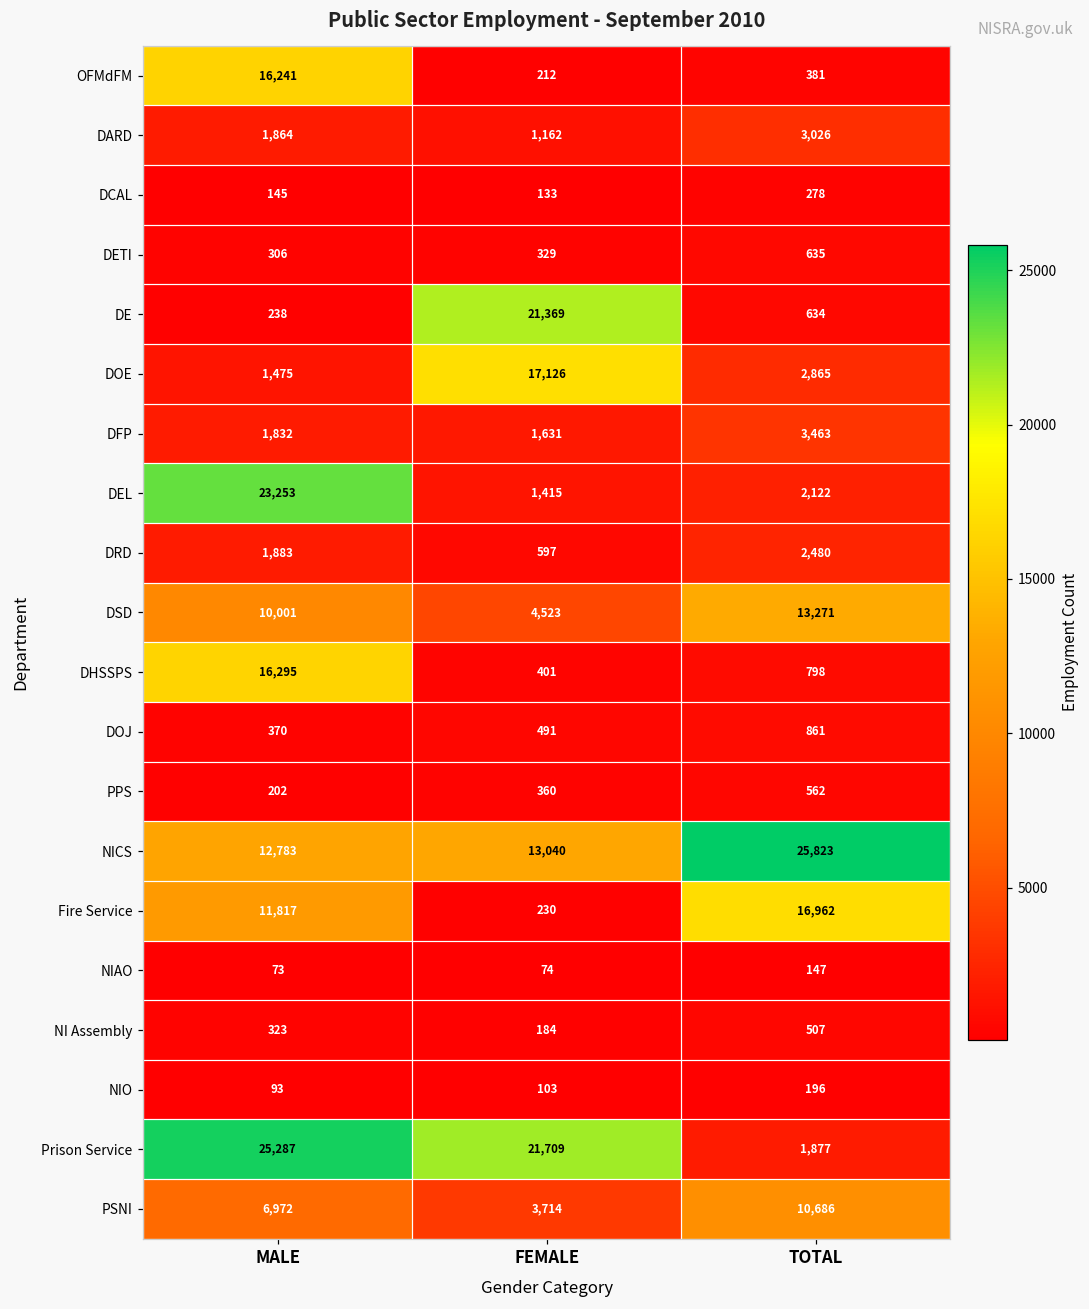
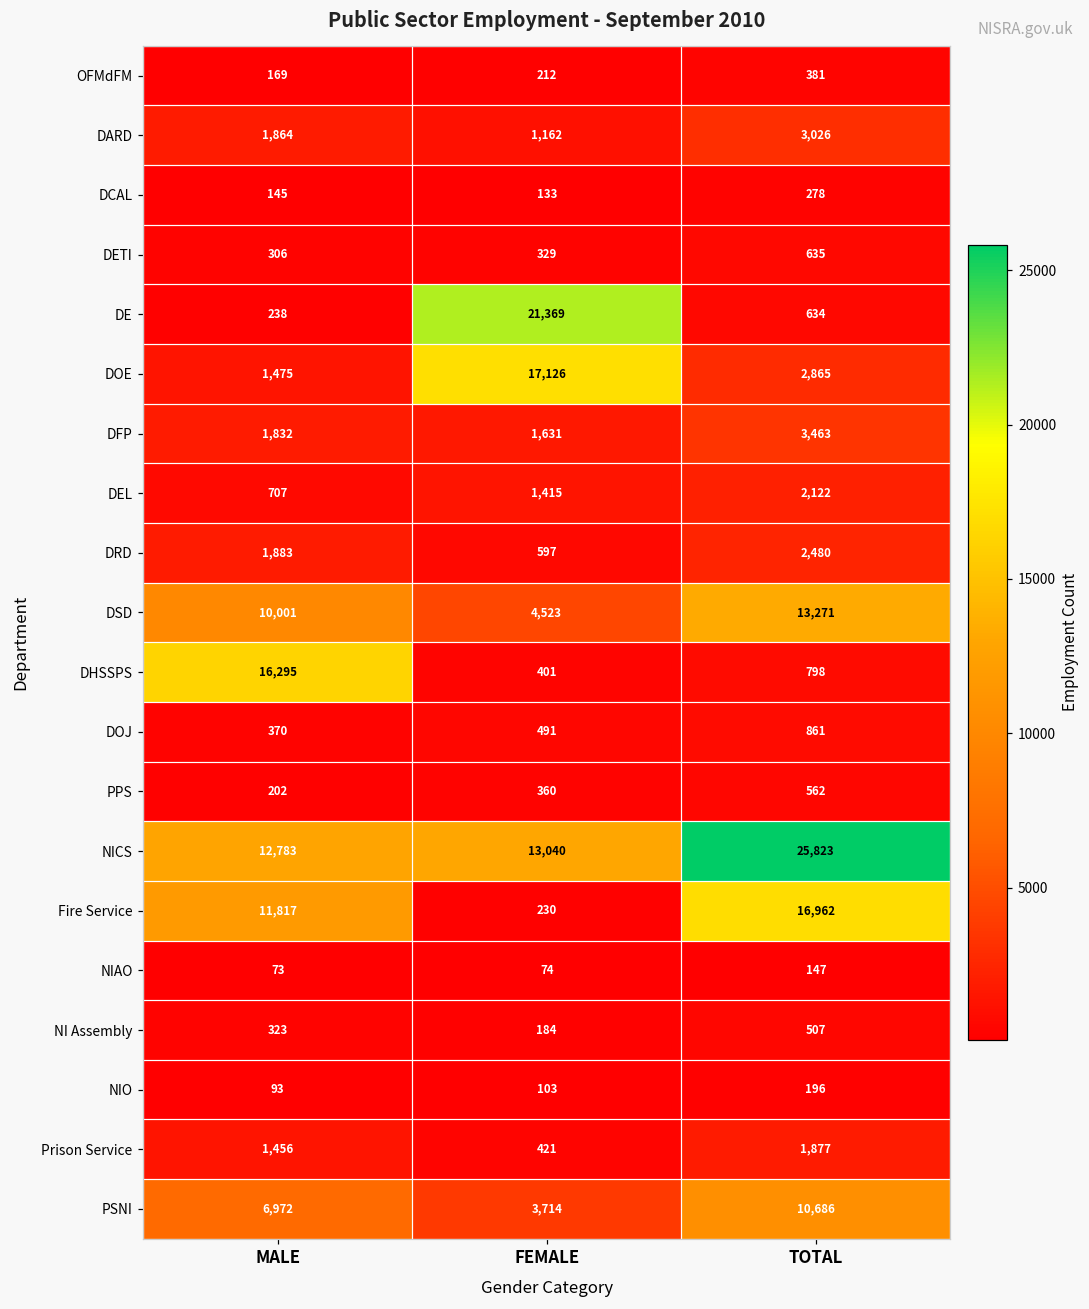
OFMdFM, MALE: 16,241 -> 169
DEL, MALE: 23,253 -> 707
Prison Service, MALE: 25,287 -> 1,456
Prison Service, FEMALE: 21,709 -> 421
